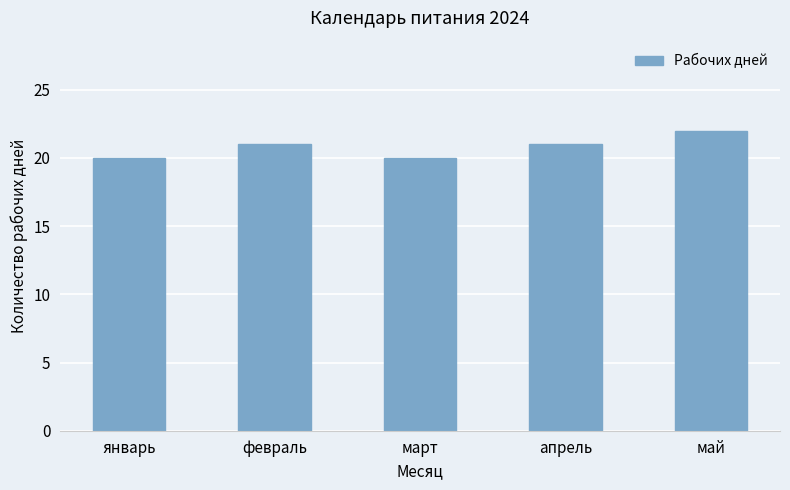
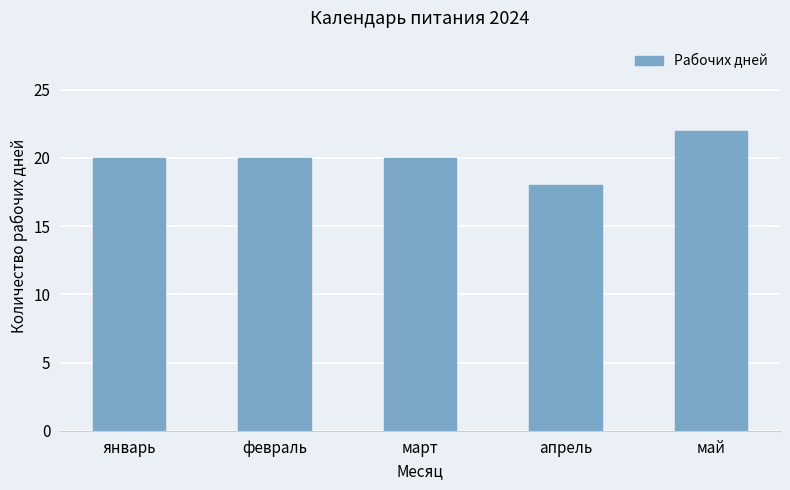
февраль: 21 -> 20
апрель: 21 -> 18
